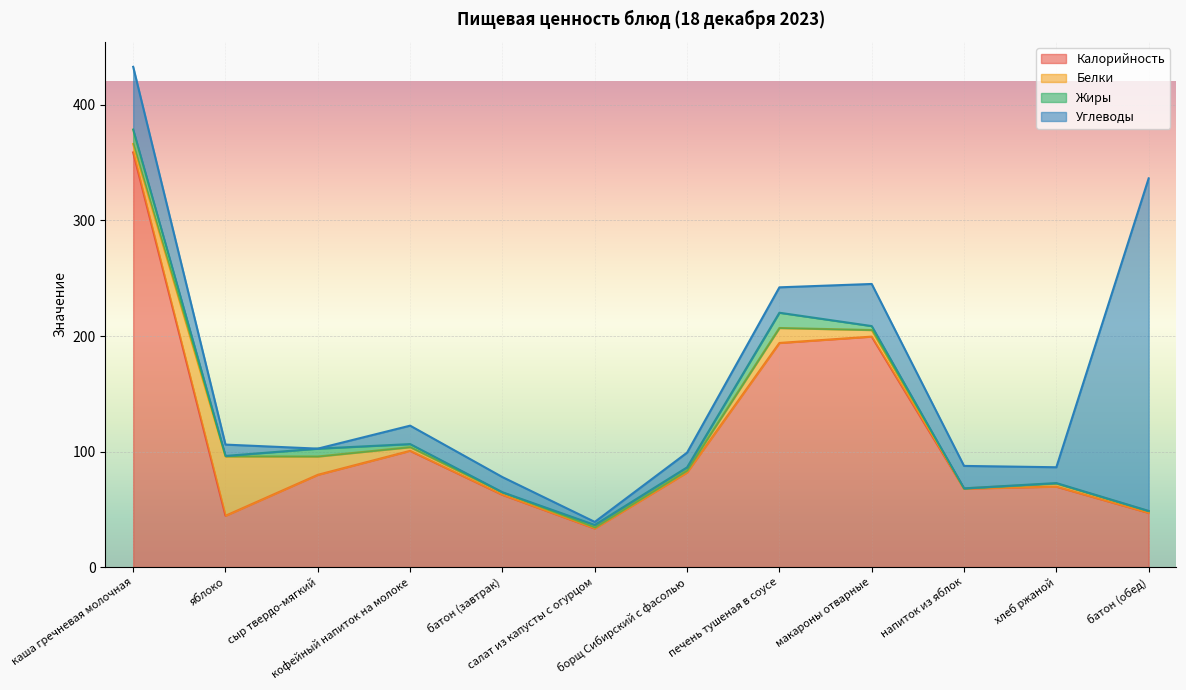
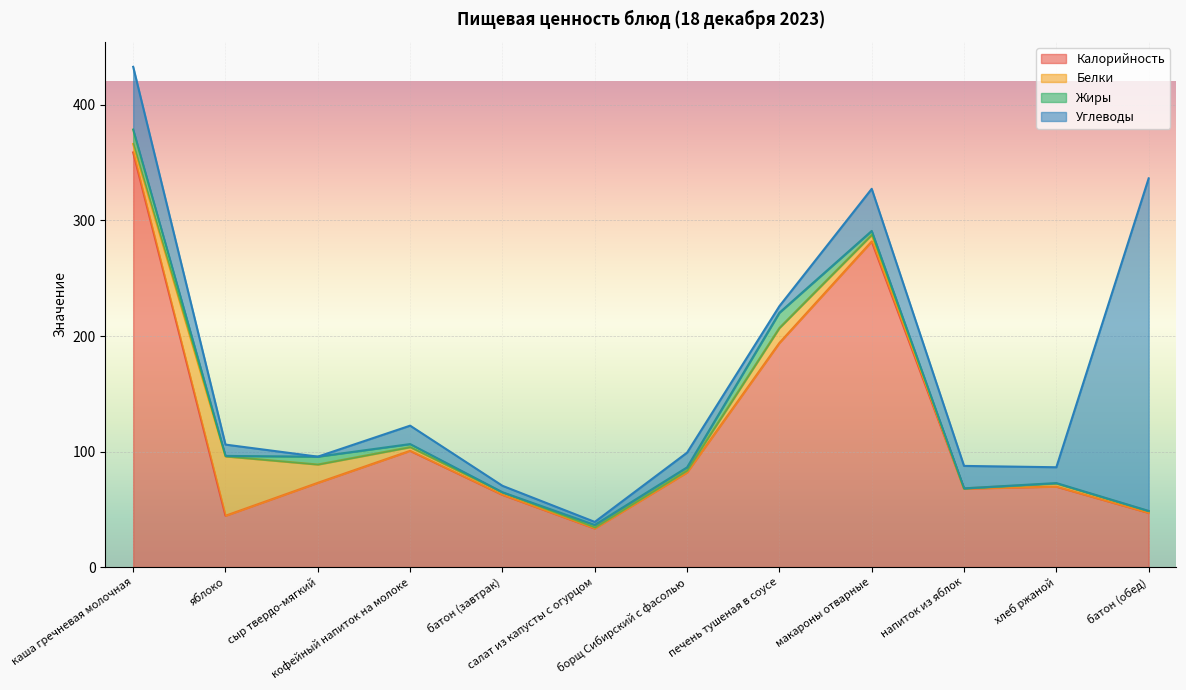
Калорийность, сыр твердо-мягкий: 80 -> 73
Углеводы, батон (завтрак): 13 -> 6
Углеводы, печень тушеная в соусе: 22 -> 6
Калорийность, макароны отварные: 199 -> 282
